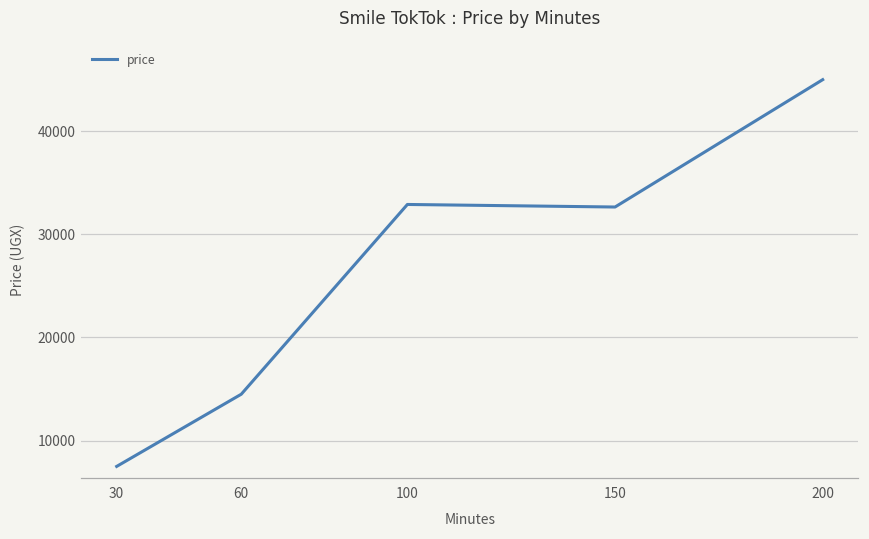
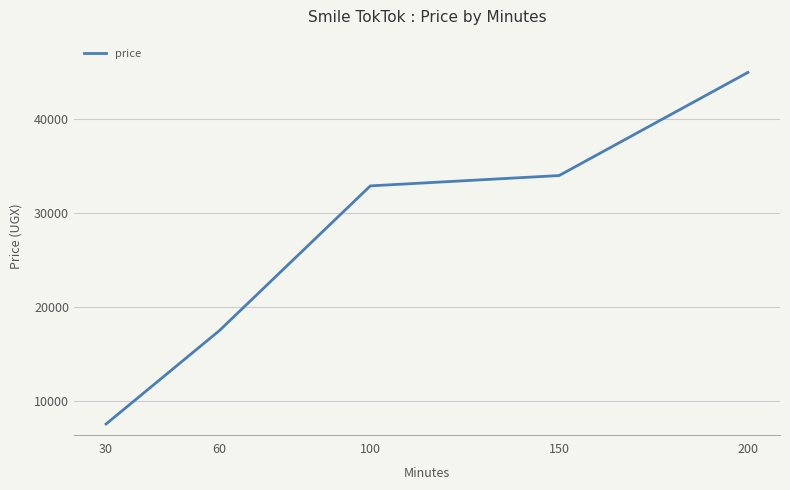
60: 15000 -> 17000
150: 33000 -> 34000
